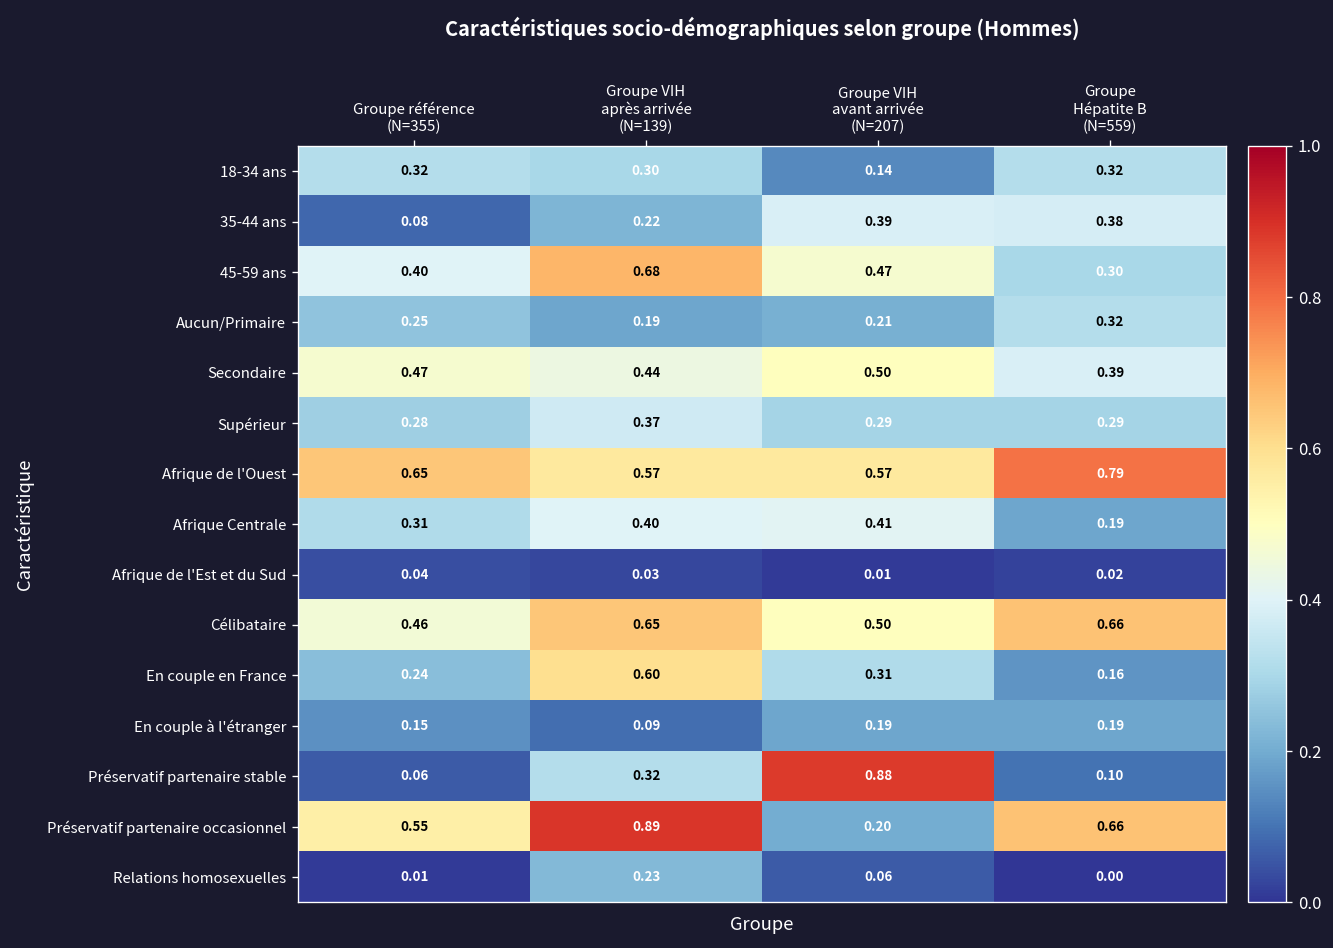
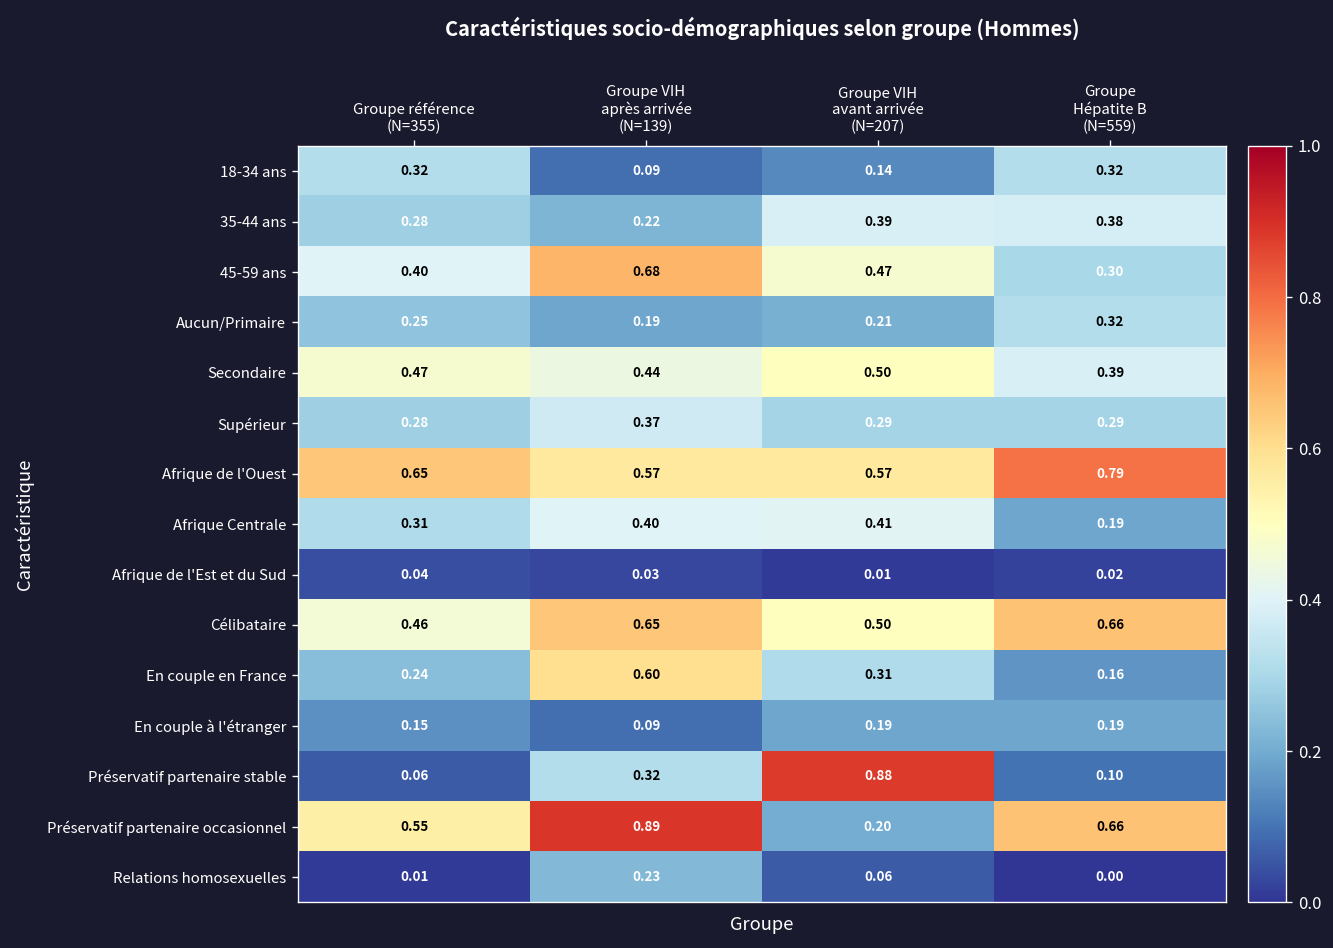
18-34 ans, Groupe VIH après arrivée (N=139): 0.30 -> 0.09
35-44 ans, Groupe référence (N=355): 0.08 -> 0.28
